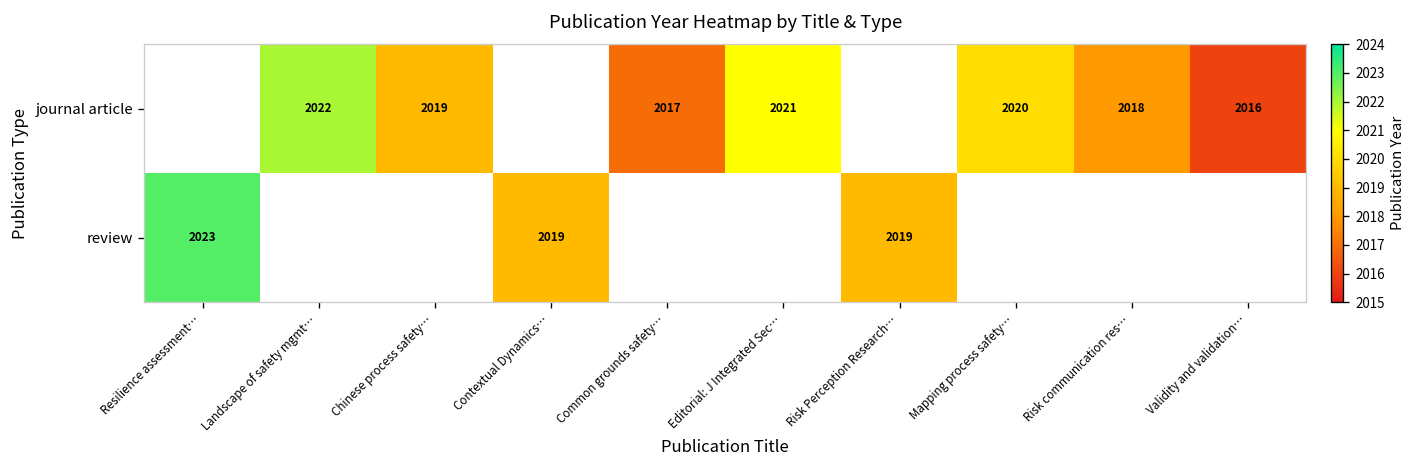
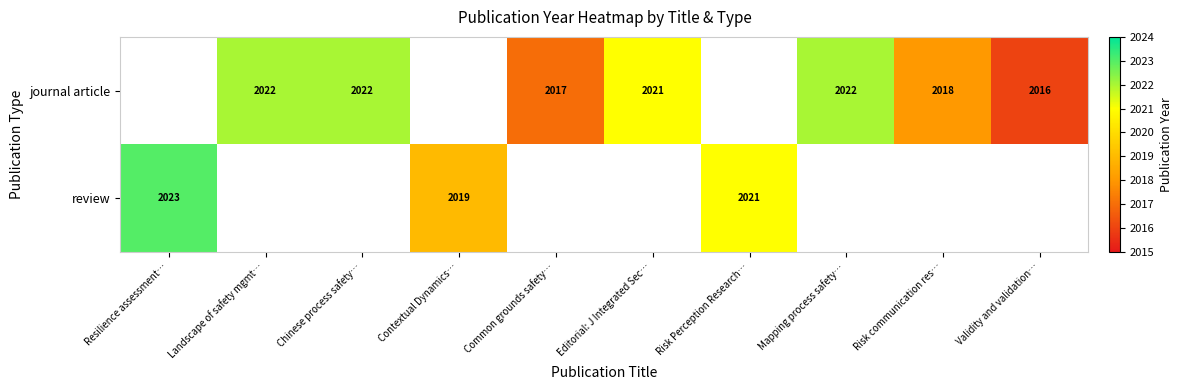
journal article, Chinese process safety…: 2019 -> 2022
journal article, Mapping process safety…: 2020 -> 2022
review, Risk Perception Research…: 2019 -> 2021
